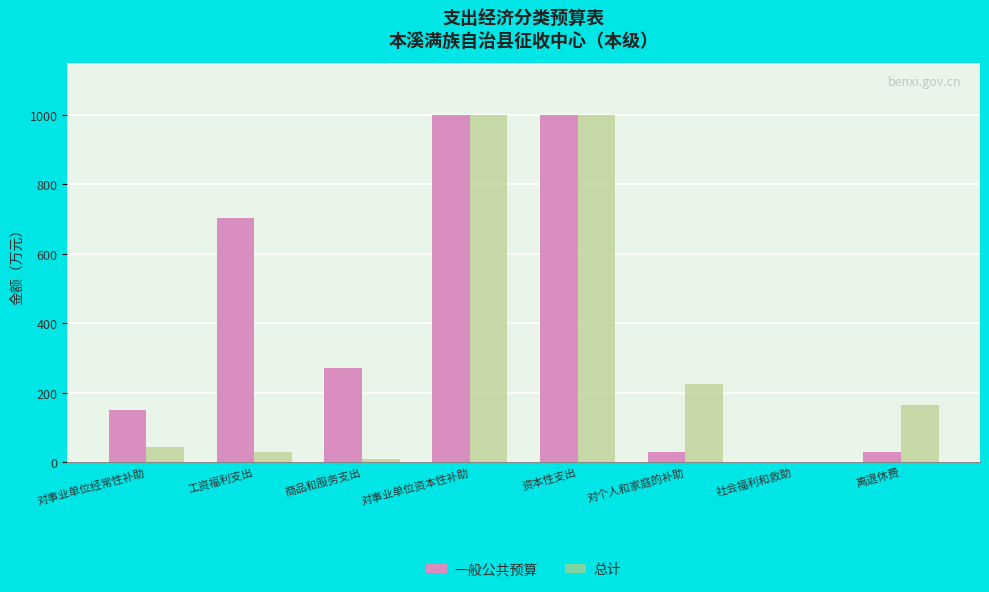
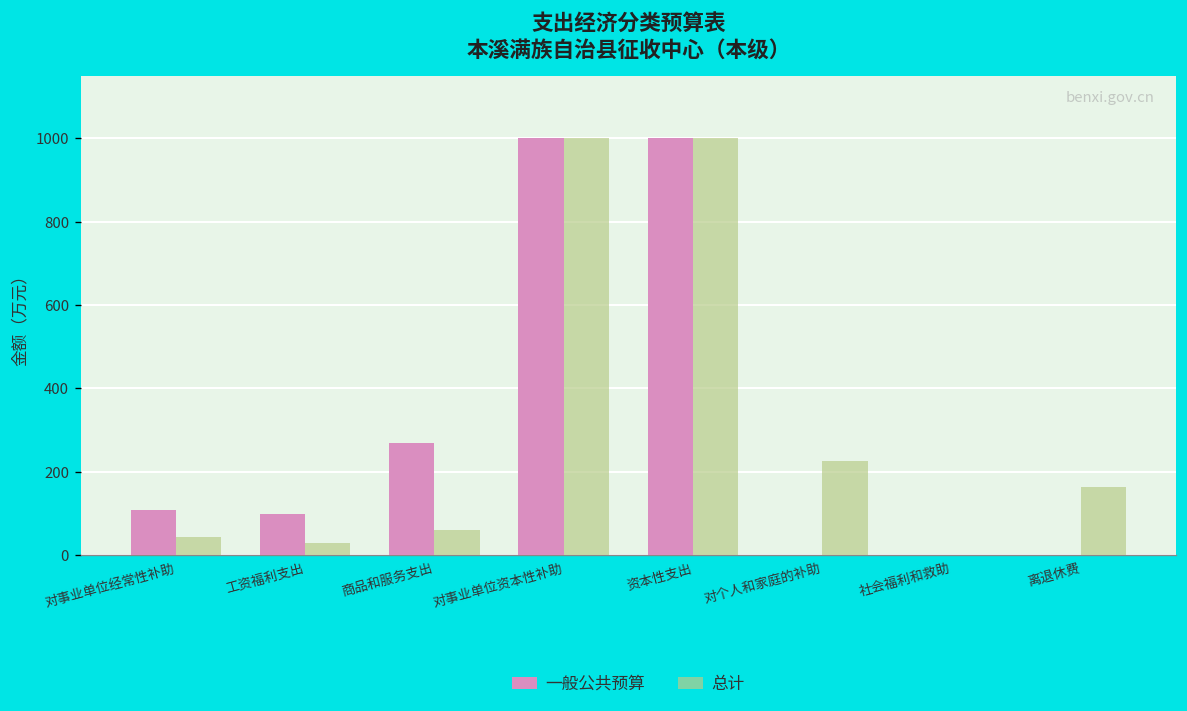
一般公共预算, 对事业单位经常性补助: 150 -> 110
一般公共预算, 工资福利支出: 700 -> 100
总计, 商品和服务支出: 10 -> 60
一般公共预算, 对个人和家庭的补助: 30 -> 0
一般公共预算, 离退休费: 30 -> 0
